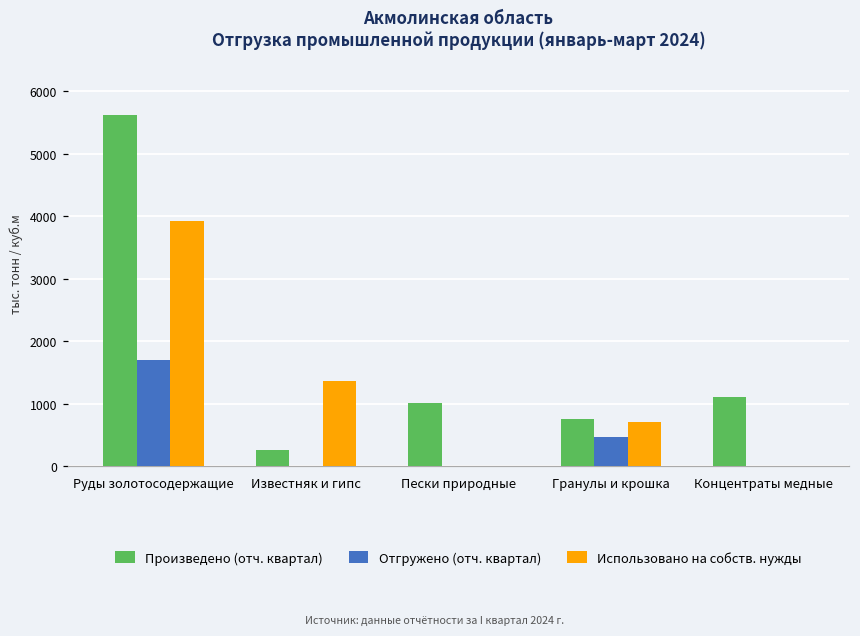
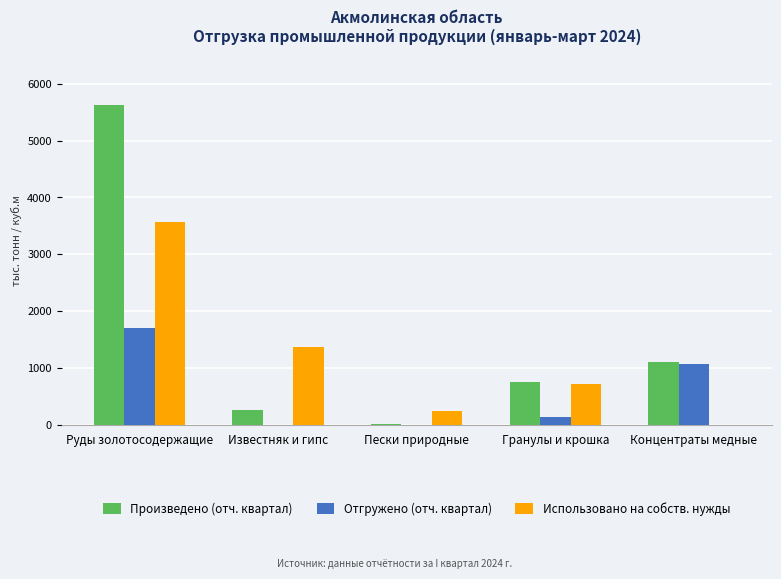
Использовано на собств. нужды, Руды золотосодержащие: 3900 -> 3600
Произведено (отч. квартал), Пески природные: 1000 -> 0
Использовано на собств. нужды, Пески природные: 0 -> 200
Отгружено (отч. квартал), Гранулы и крошка: 500 -> 100
Отгружено (отч. квартал), Концентраты медные: 0 -> 1100
